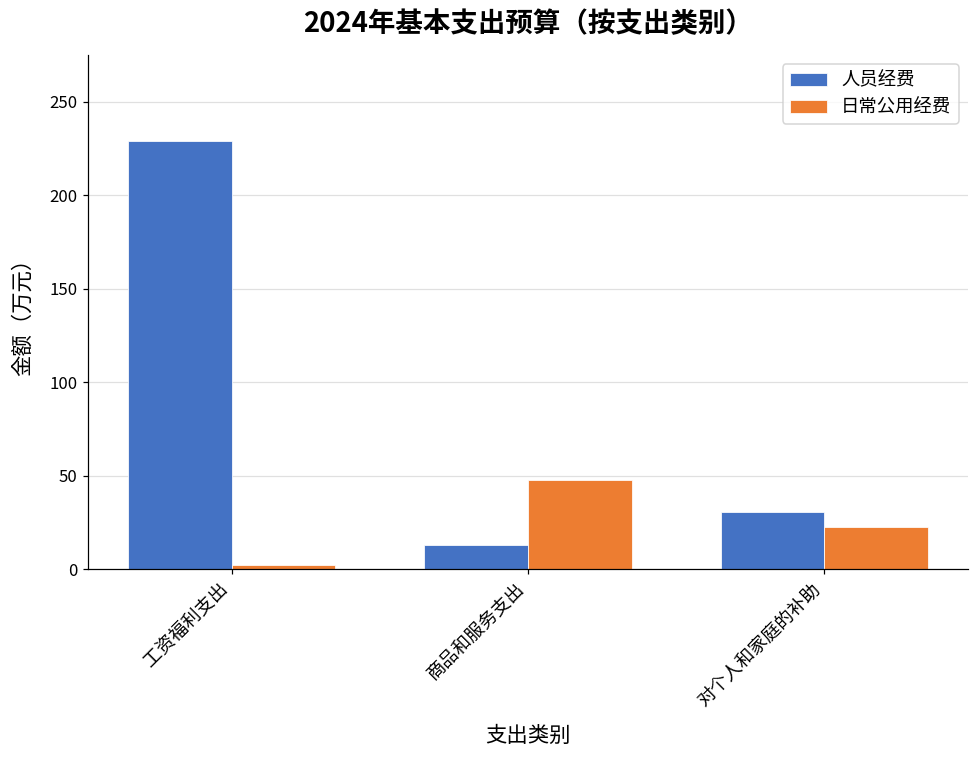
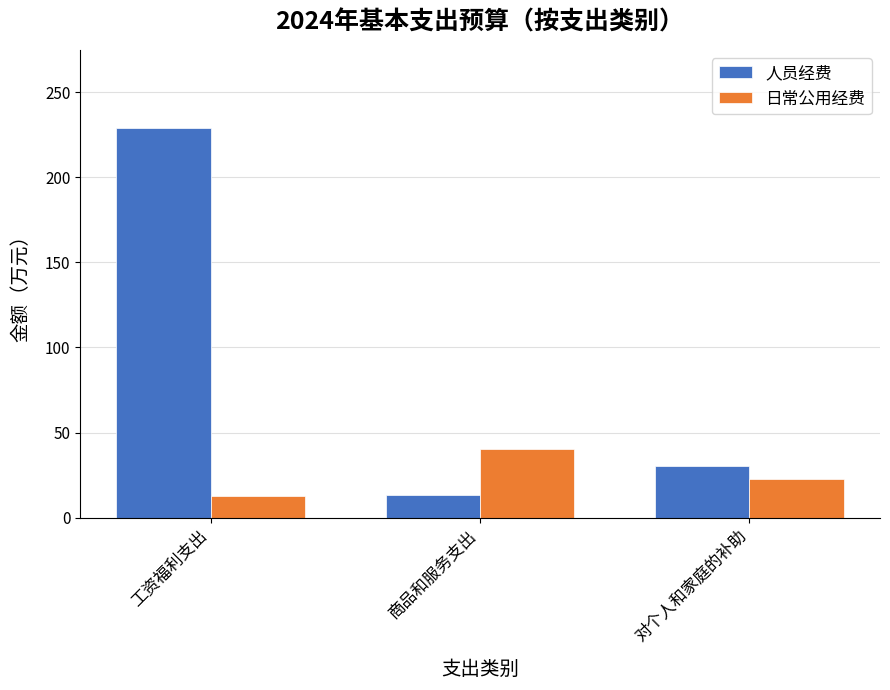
日常公用经费, 工资福利支出: 3 -> 13
日常公用经费, 商品和服务支出: 48 -> 41
